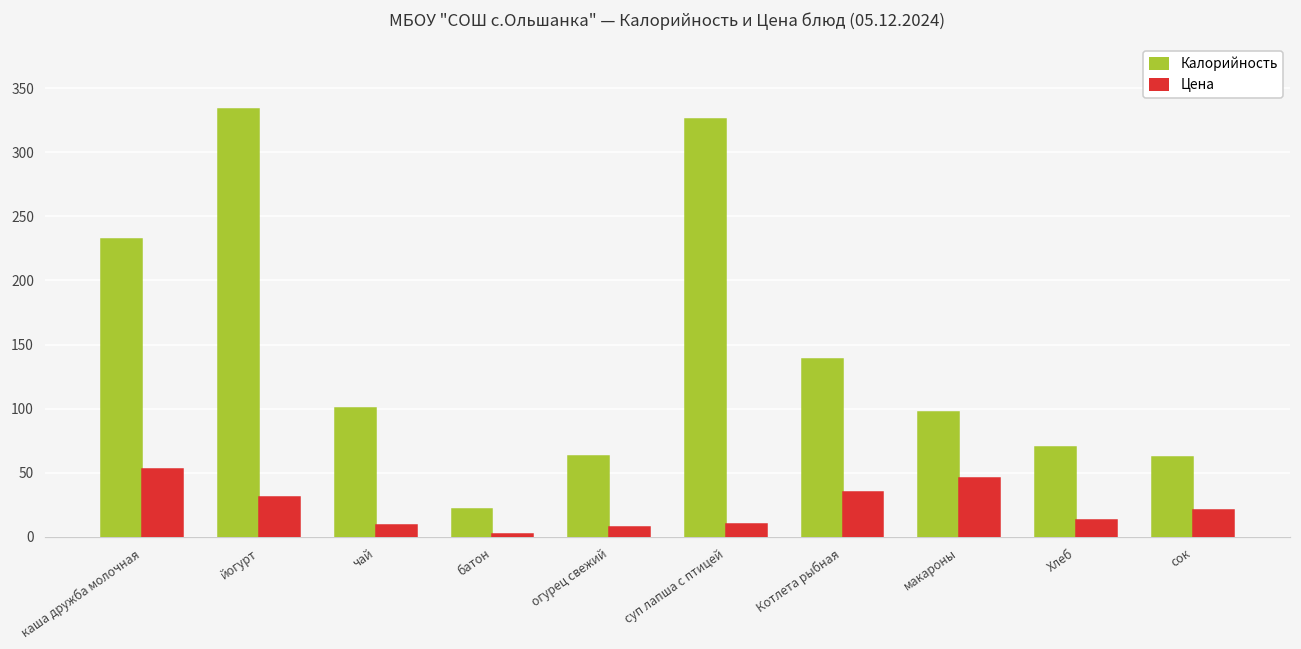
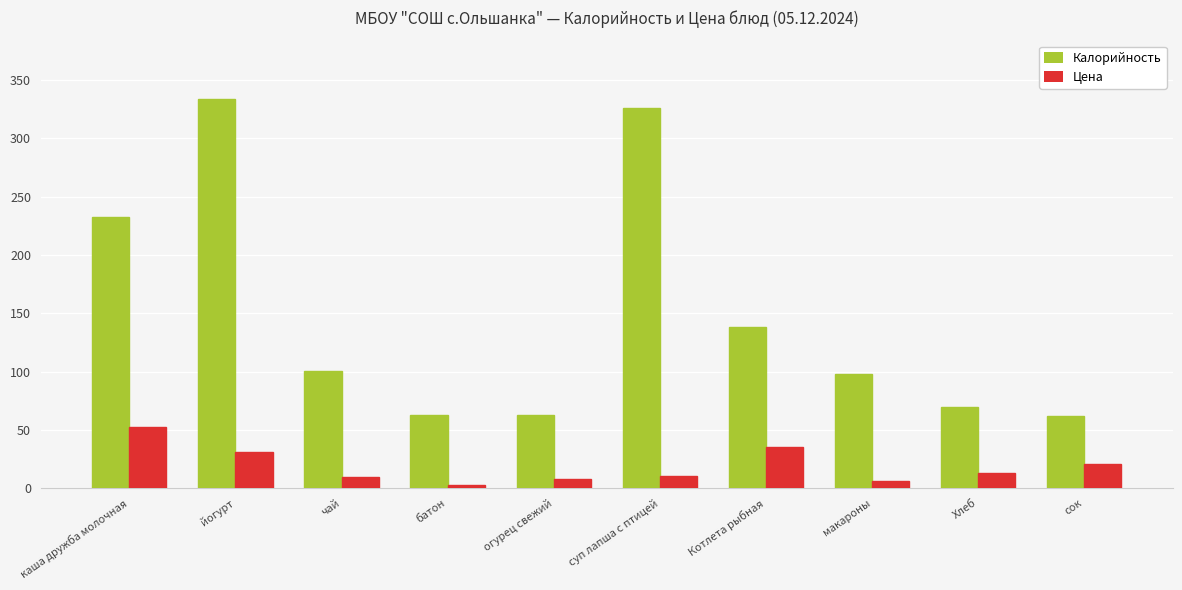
Калорийность, батон: 22 -> 63
Цена, макароны: 46 -> 6
